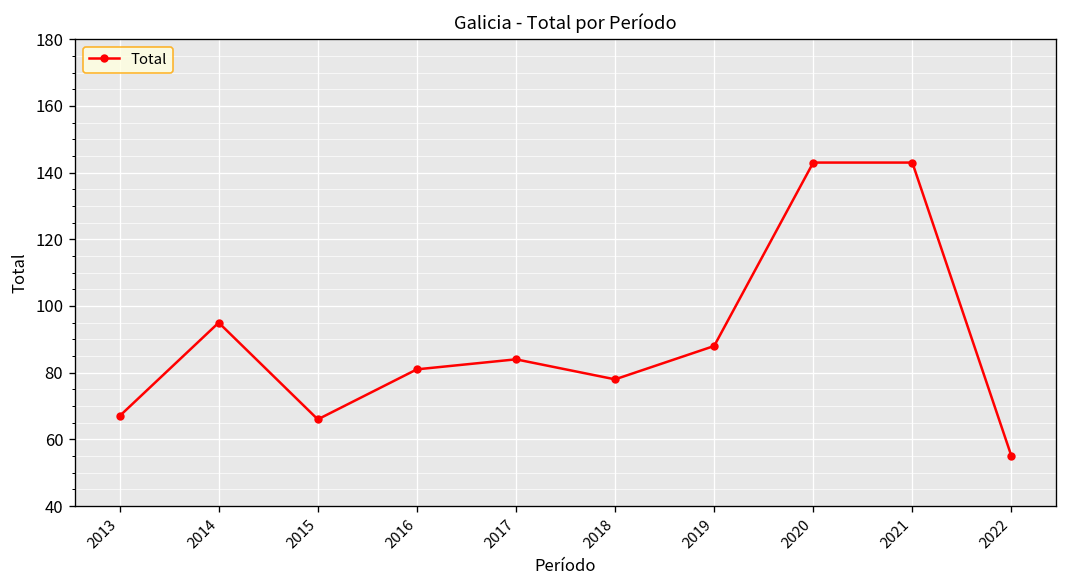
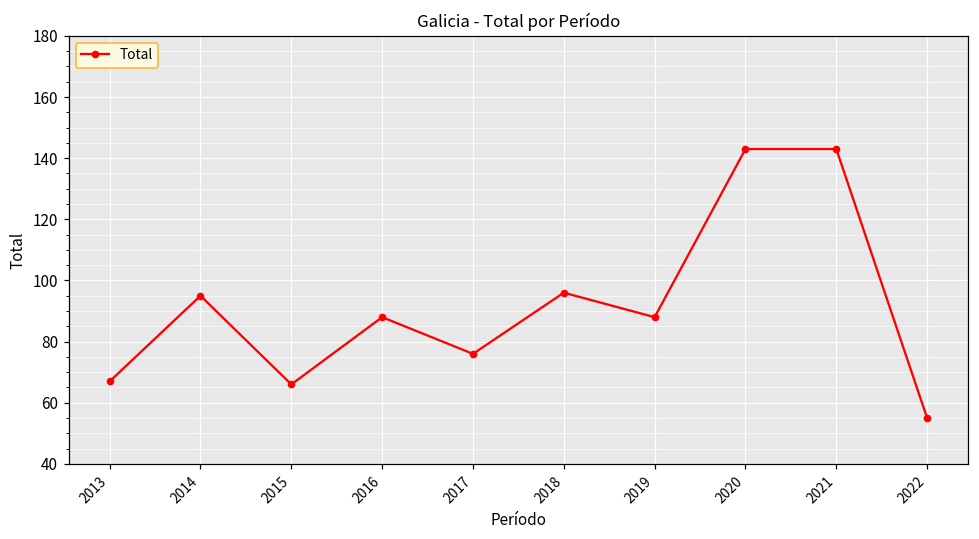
2016: 81 -> 88
2017: 84 -> 76
2018: 78 -> 96
